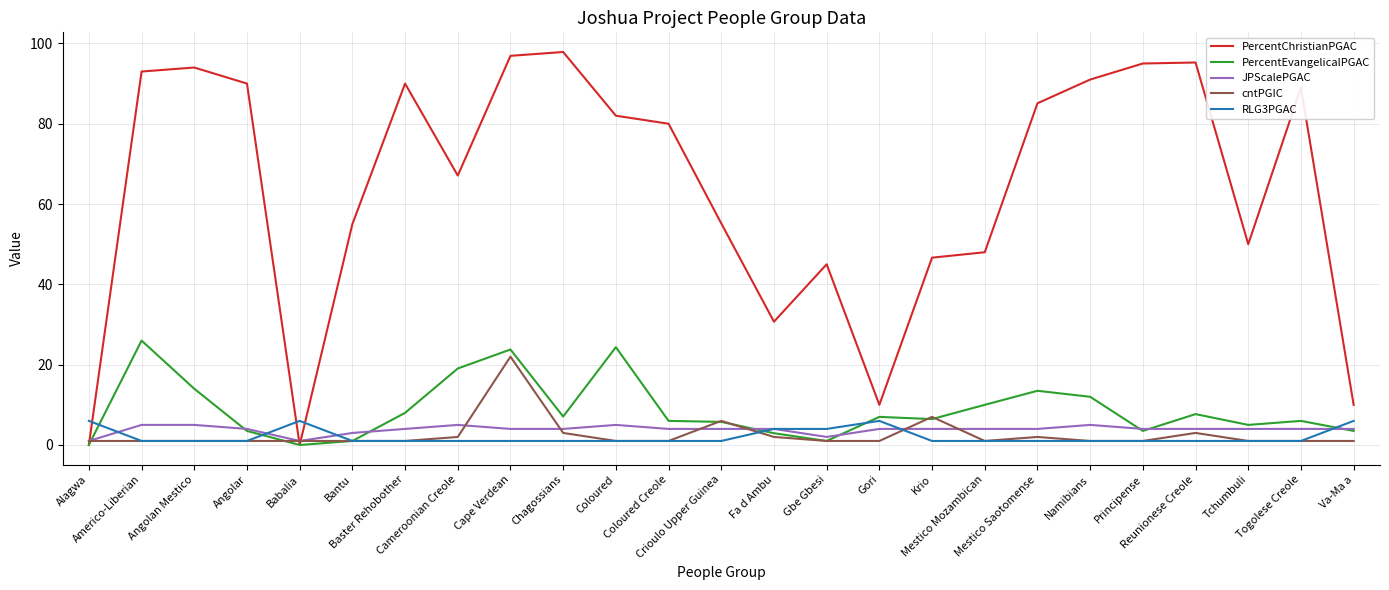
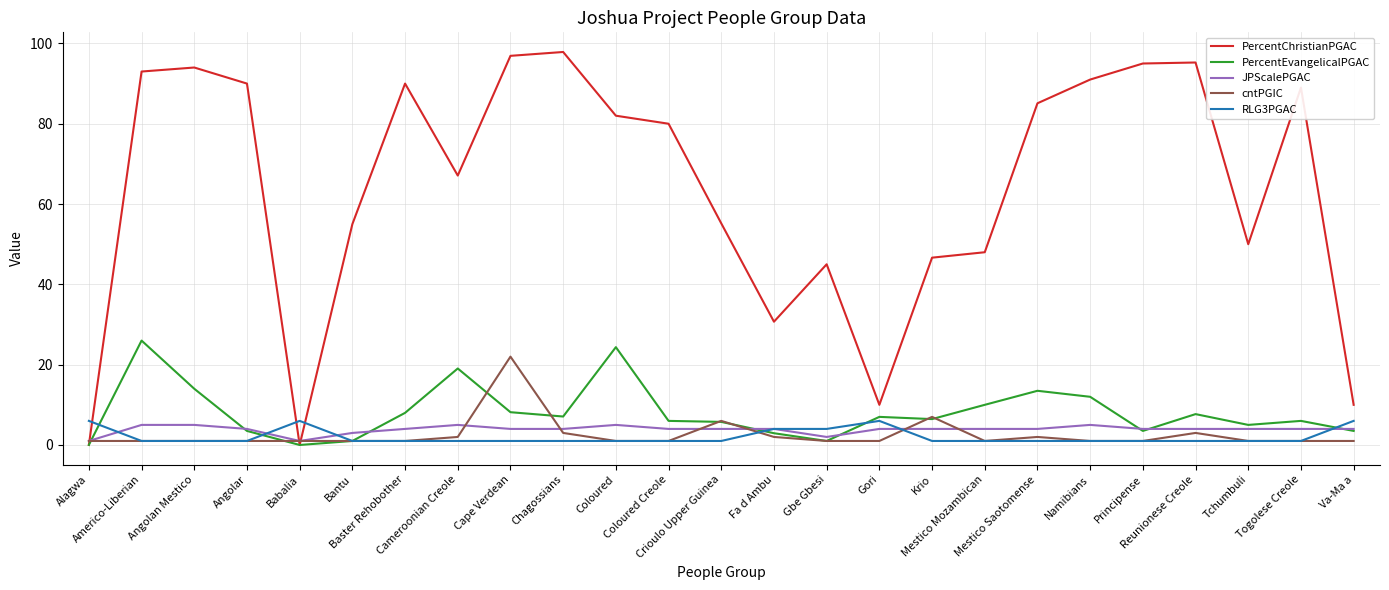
PercentEvangelicalPGAC, Cape Verdean: 24 -> 8
